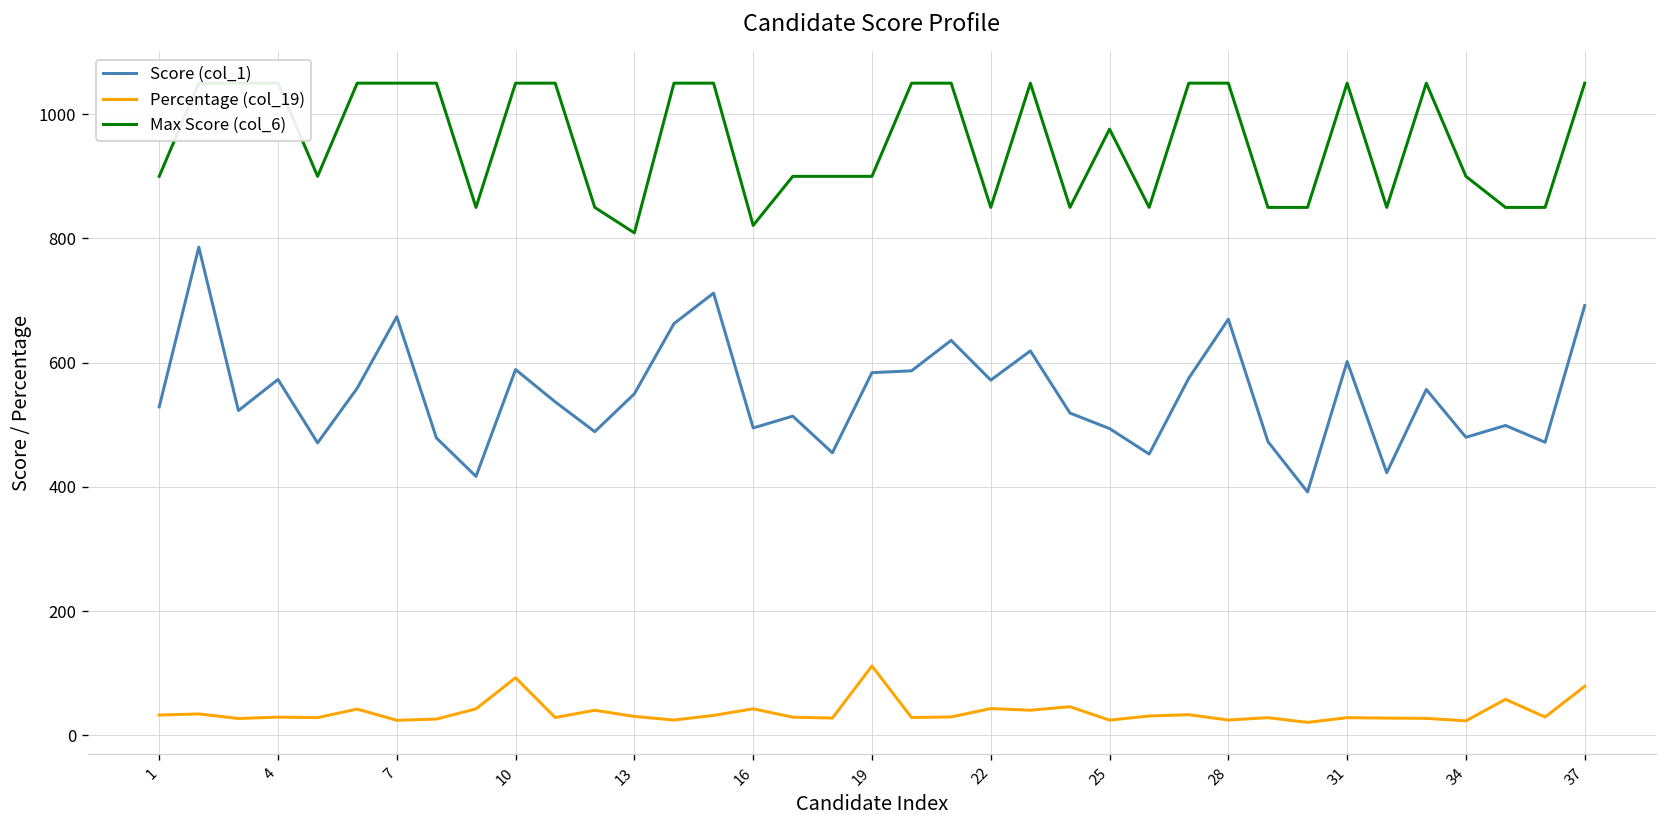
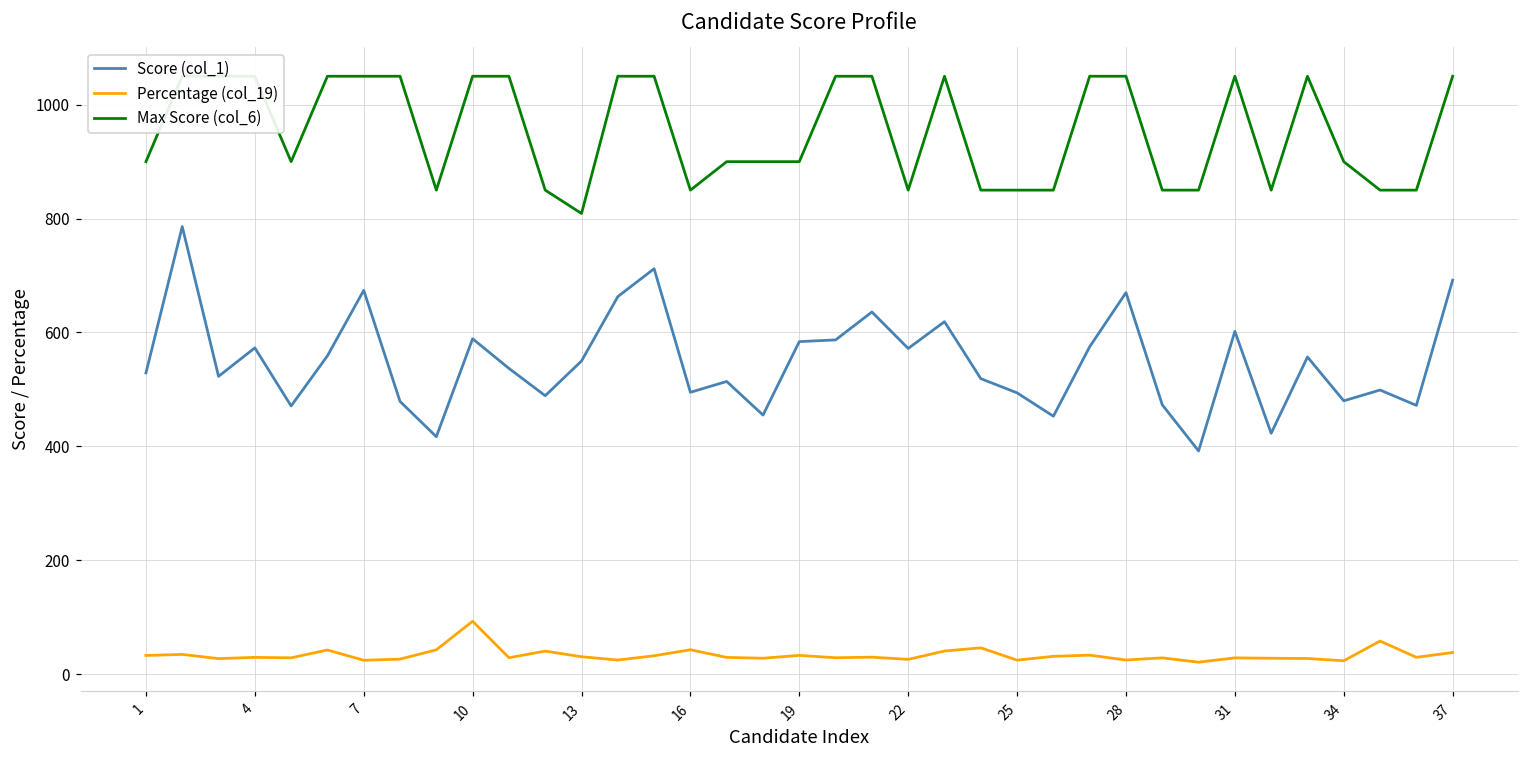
Max Score (col_6), 16: 820 -> 850
Percentage (col_19), 19: 110 -> 30
Percentage (col_19), 22: 40 -> 30
Max Score (col_6), 25: 980 -> 850
Percentage (col_19), 37: 80 -> 40
